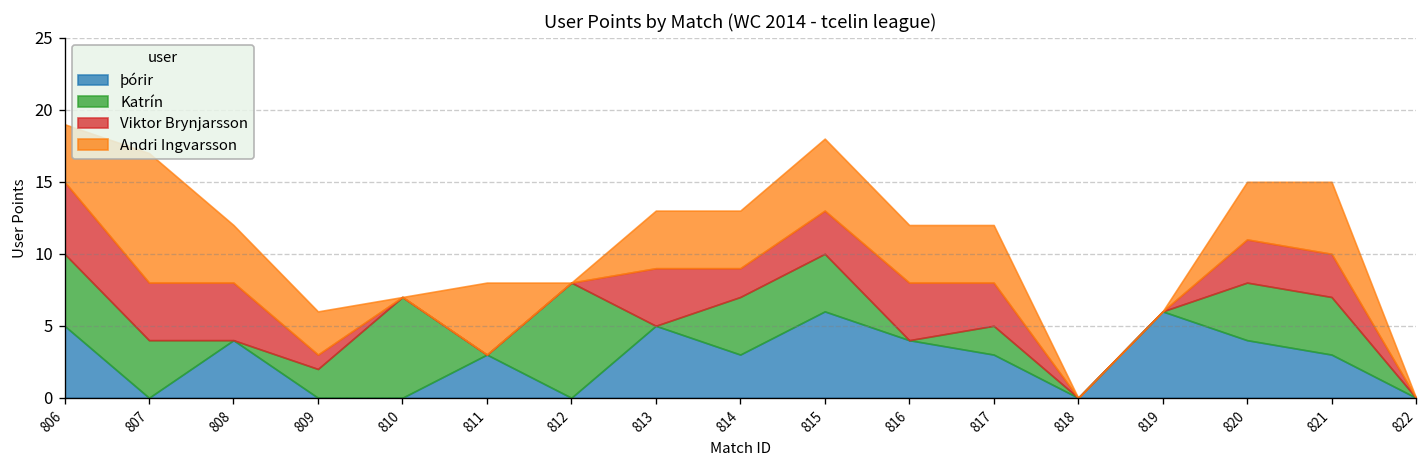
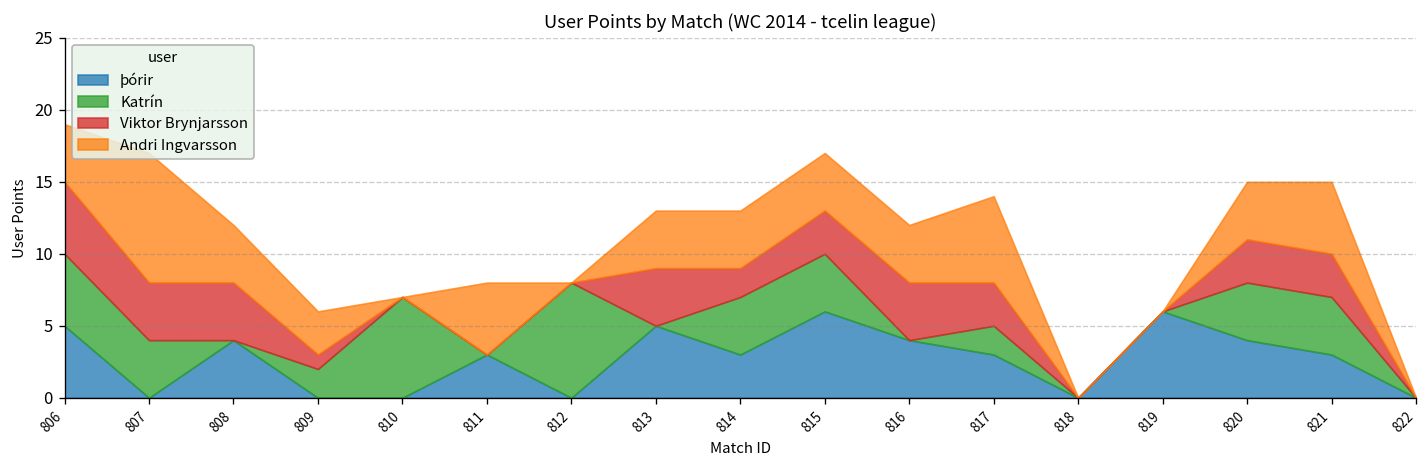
Andri Ingvarsson, 815: 5 -> 4
Andri Ingvarsson, 817: 4 -> 6
